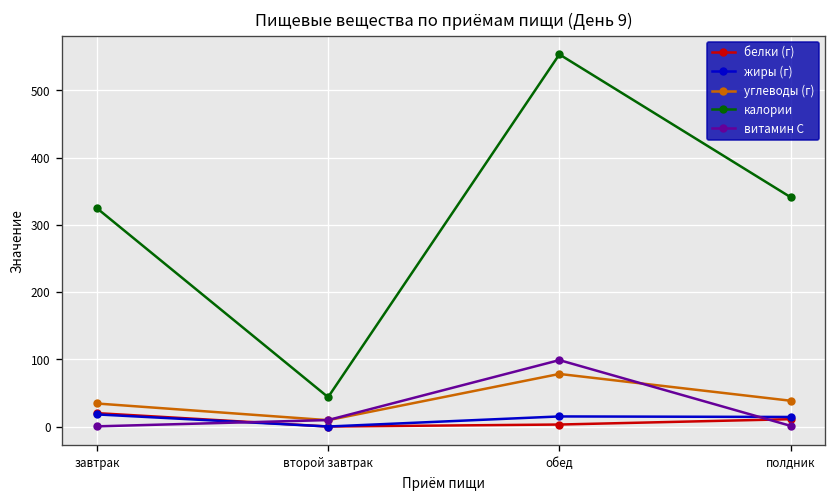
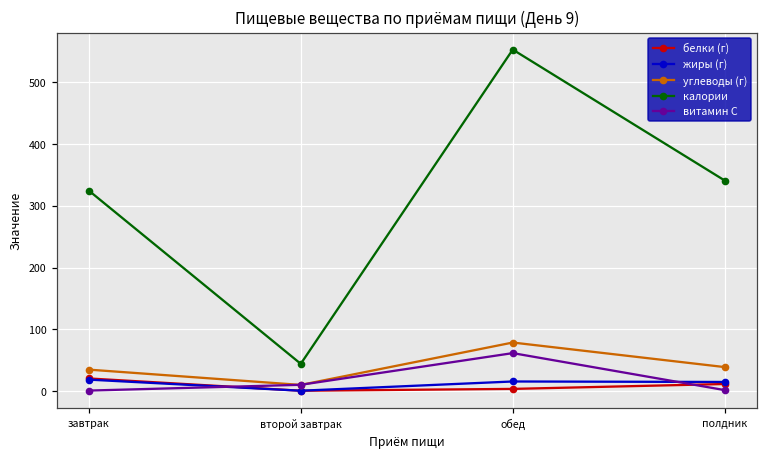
витамин С, обед: 100 -> 60
